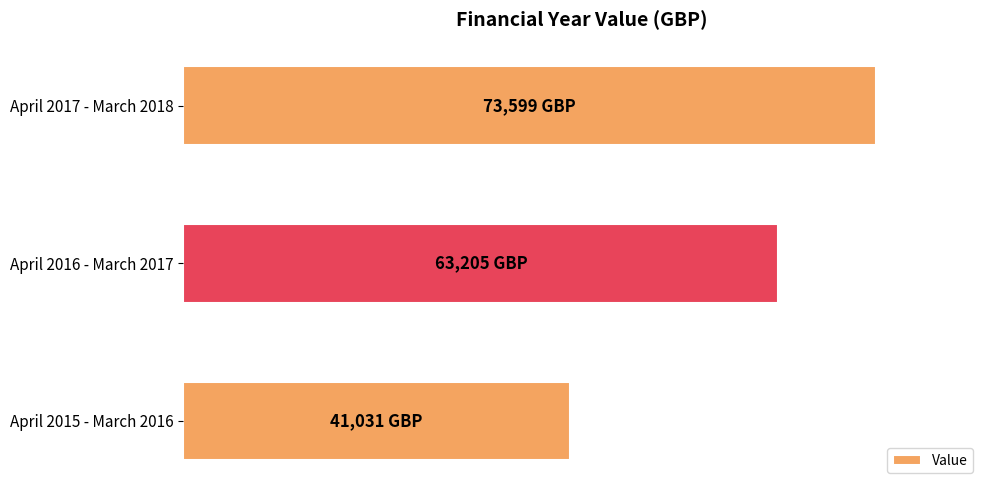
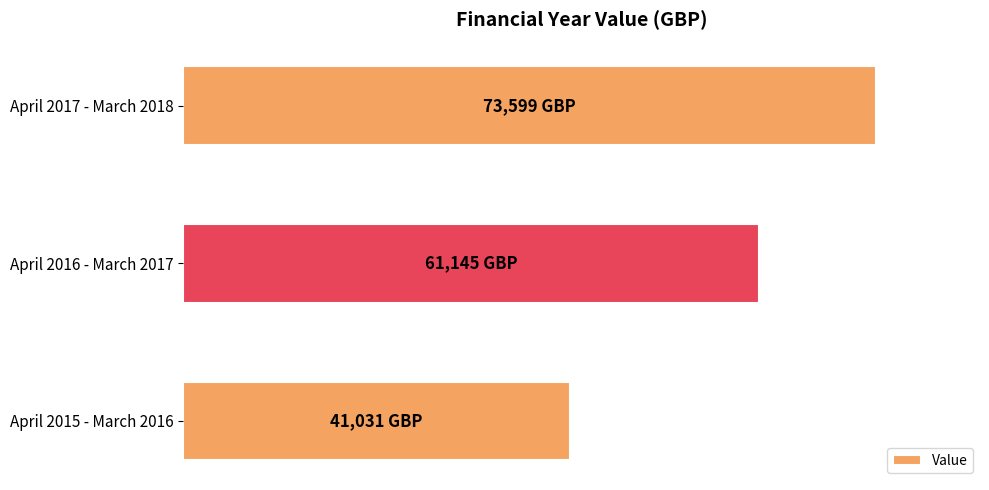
April 2016 - March 2017: 63,205 -> 61,145
